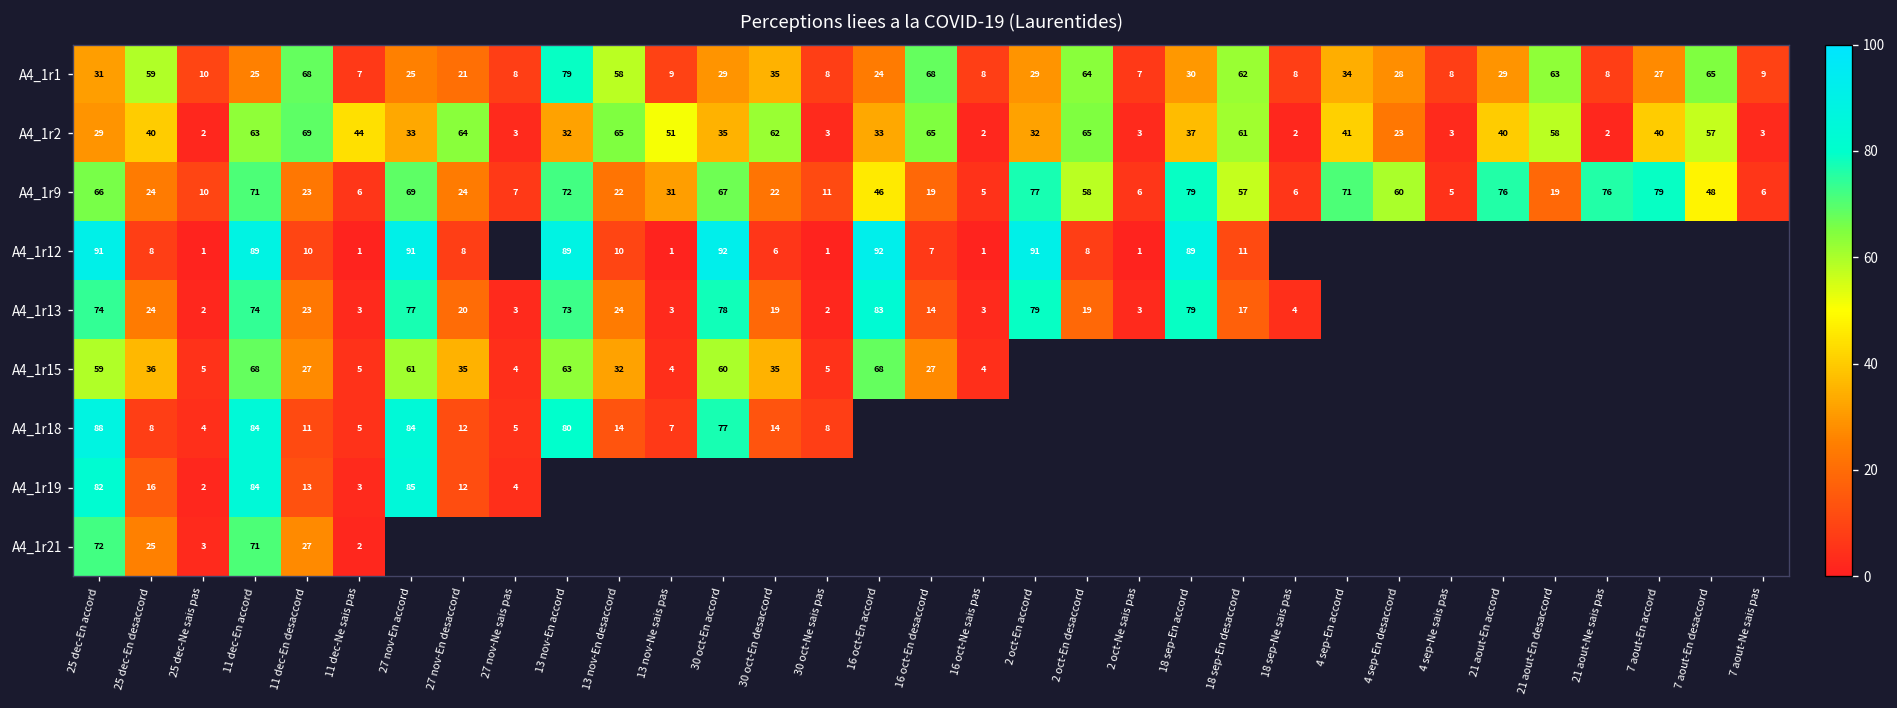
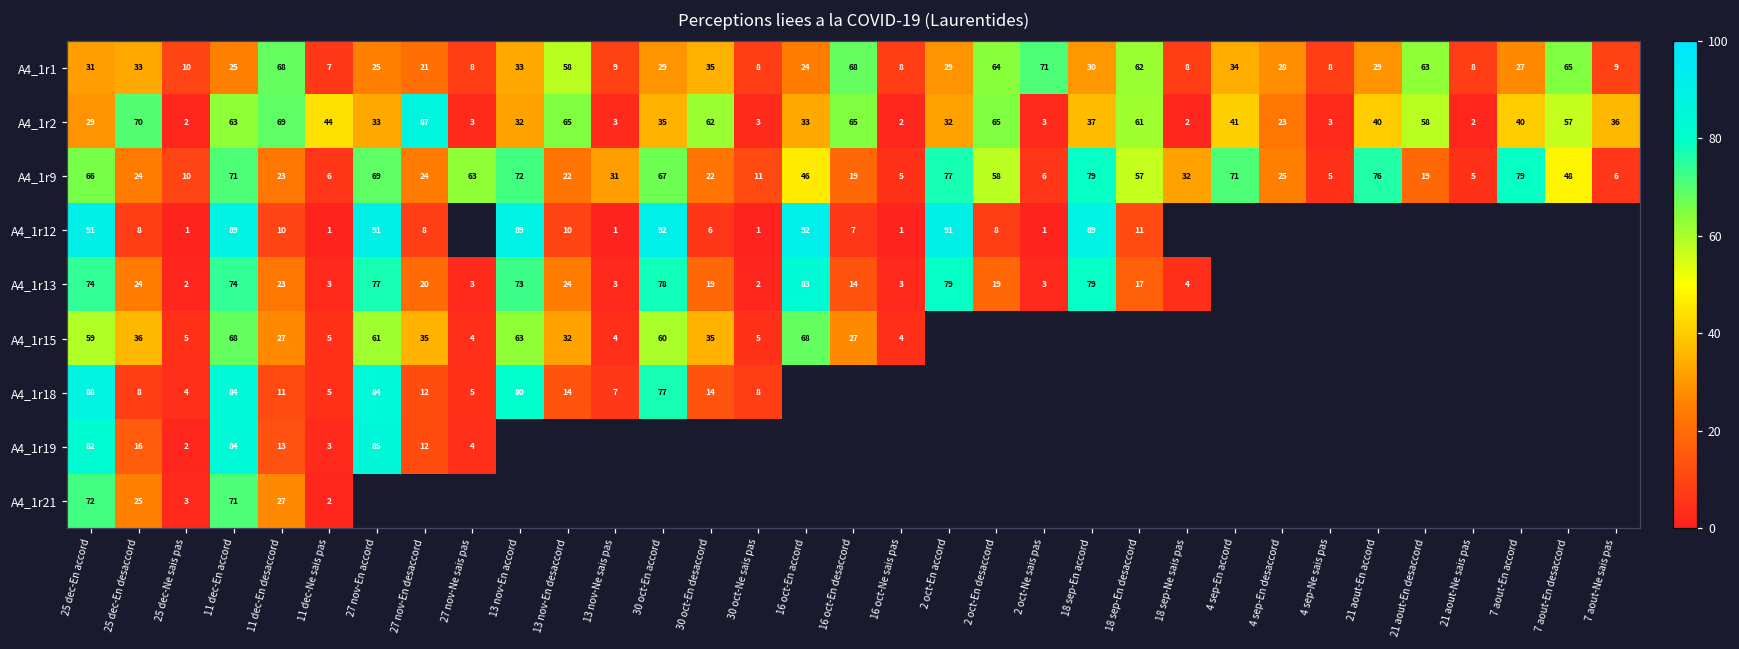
A4_1r1, 25 dec-En desaccord: 59 -> 33
A4_1r1, 13 nov-En accord: 79 -> 33
A4_1r1, 2 oct-Ne sais pas: 7 -> 71
A4_1r2, 25 dec-En desaccord: 40 -> 70
A4_1r2, 27 nov-En desaccord: 64 -> 87
A4_1r2, 13 nov-Ne sais pas: 51 -> 3
A4_1r2, 7 aout-Ne sais pas: 3 -> 36
A4_1r9, 27 nov-Ne sais pas: 7 -> 63
A4_1r9, 18 sep-Ne sais pas: 6 -> 32
A4_1r9, 4 sep-En desaccord: 60 -> 25
A4_1r9, 21 aout-Ne sais pas: 76 -> 5
